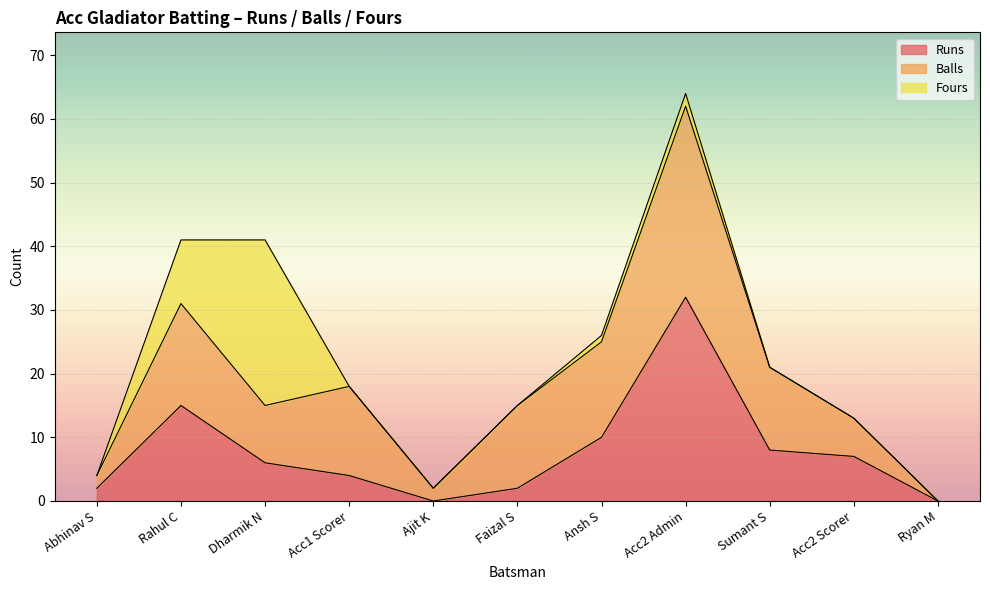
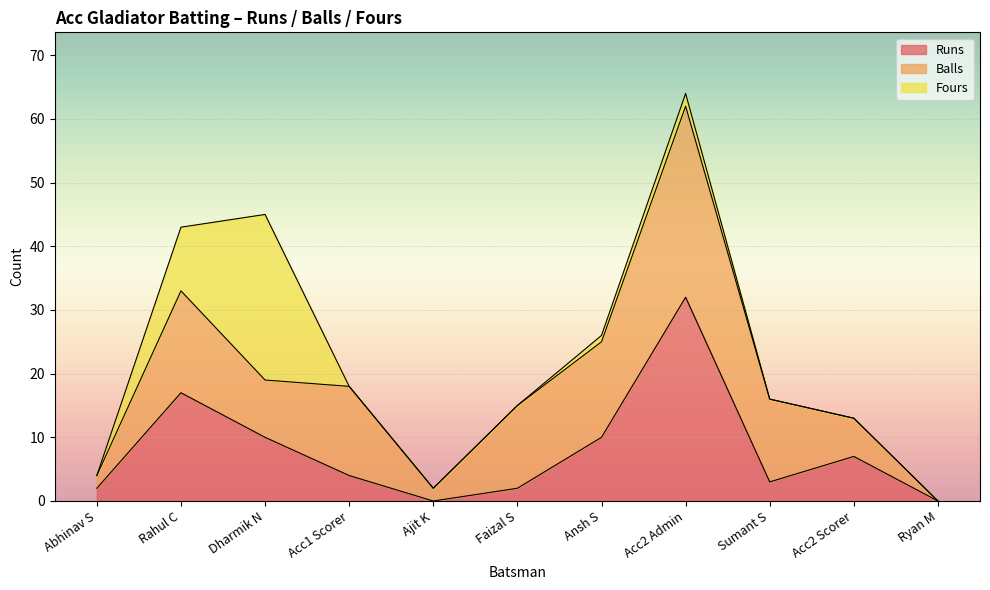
Runs, Rahul C: 15 -> 17
Runs, Dharmik N: 6 -> 10
Runs, Sumant S: 8 -> 3
